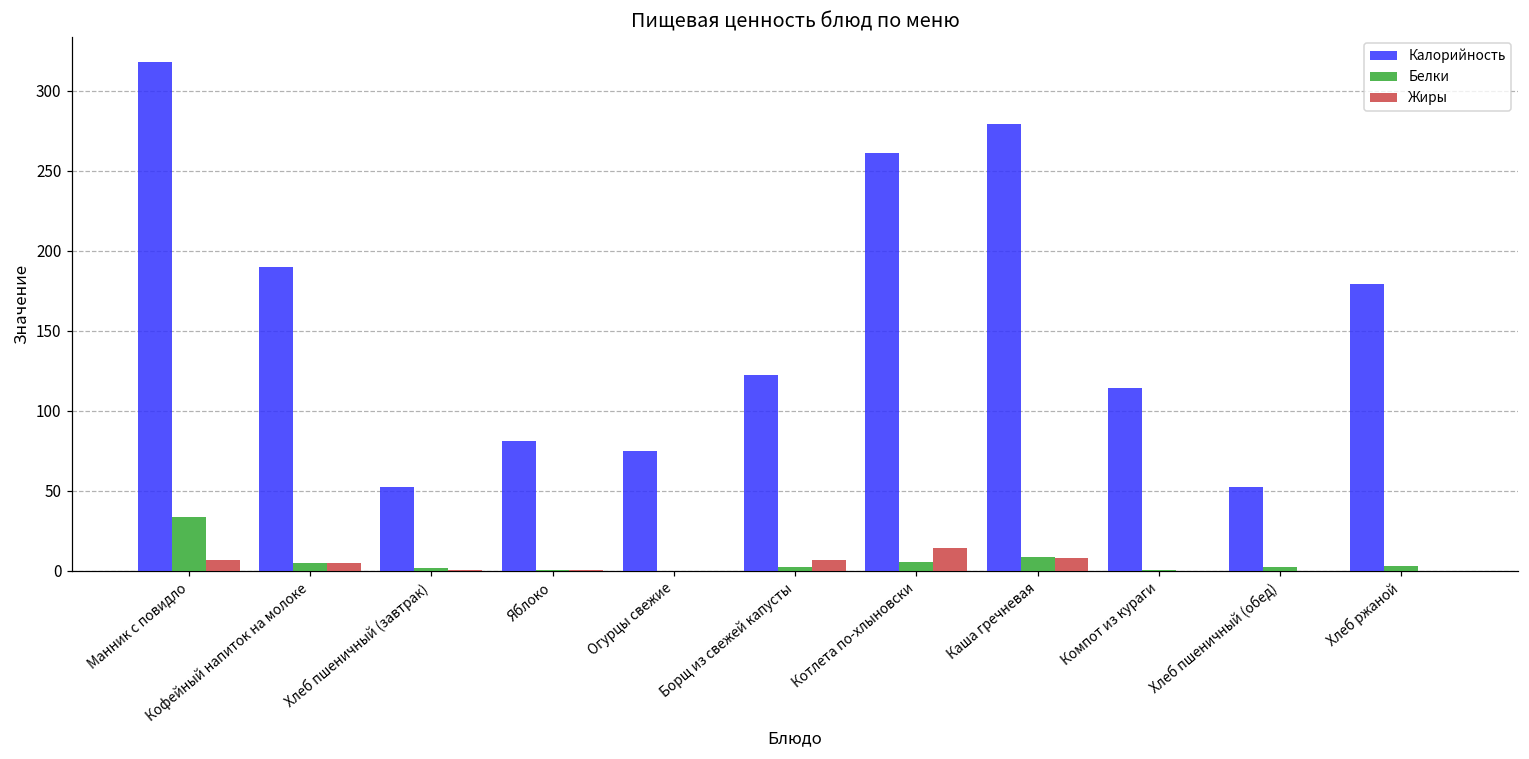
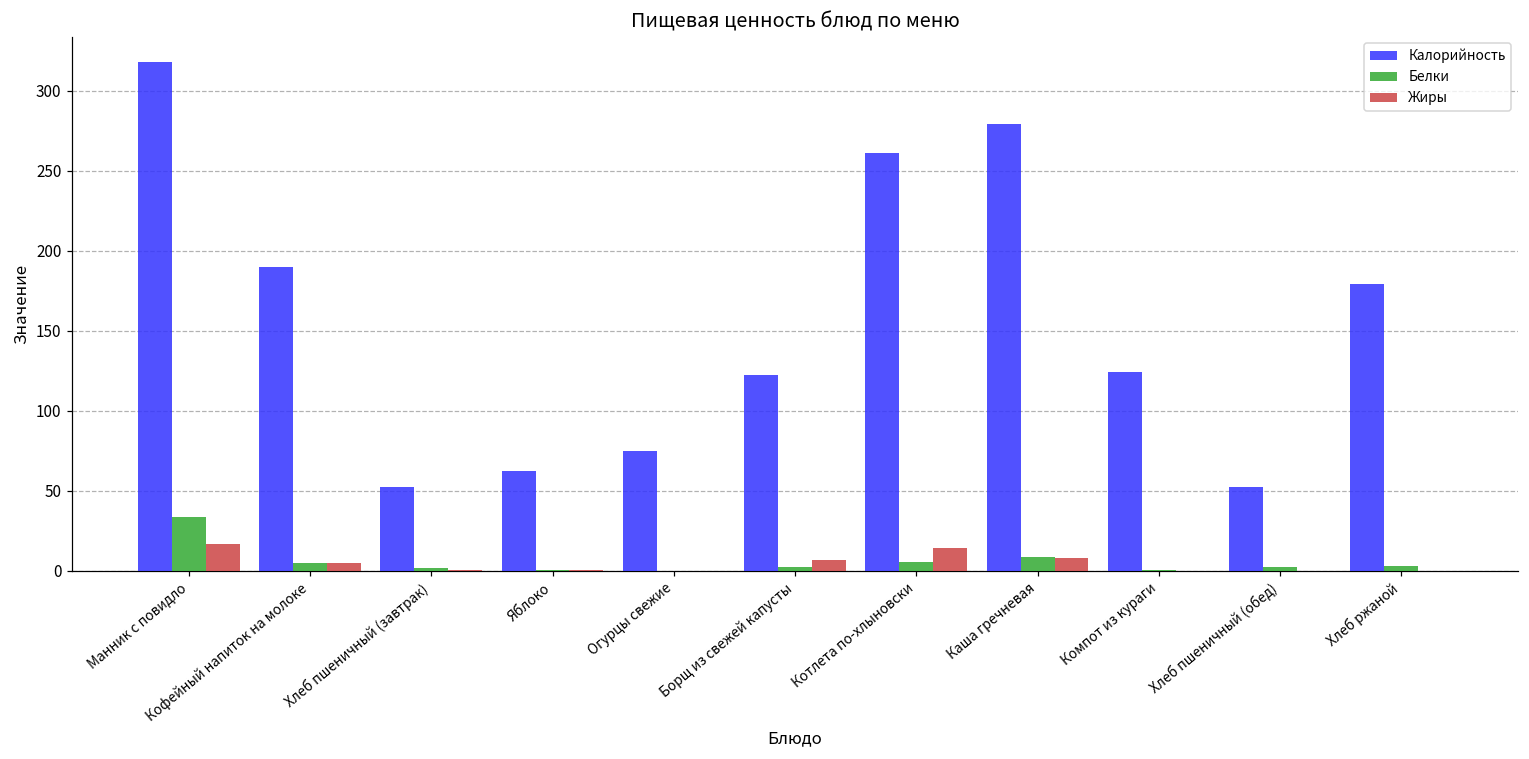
Жиры, Манник с повидло: 7 -> 17
Калорийность, Яблоко: 81 -> 62
Калорийность, Компот из кураги: 114 -> 124
